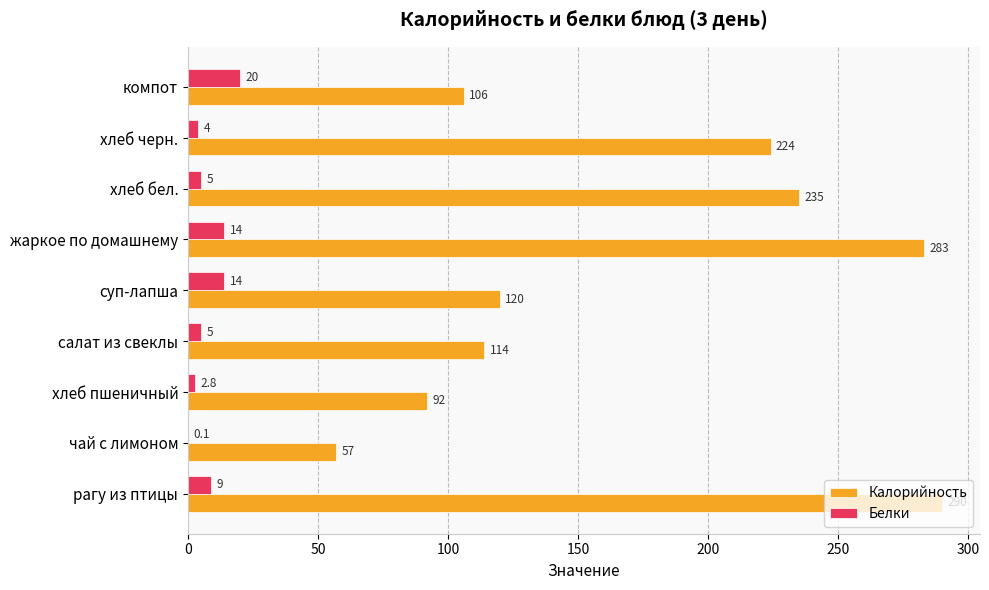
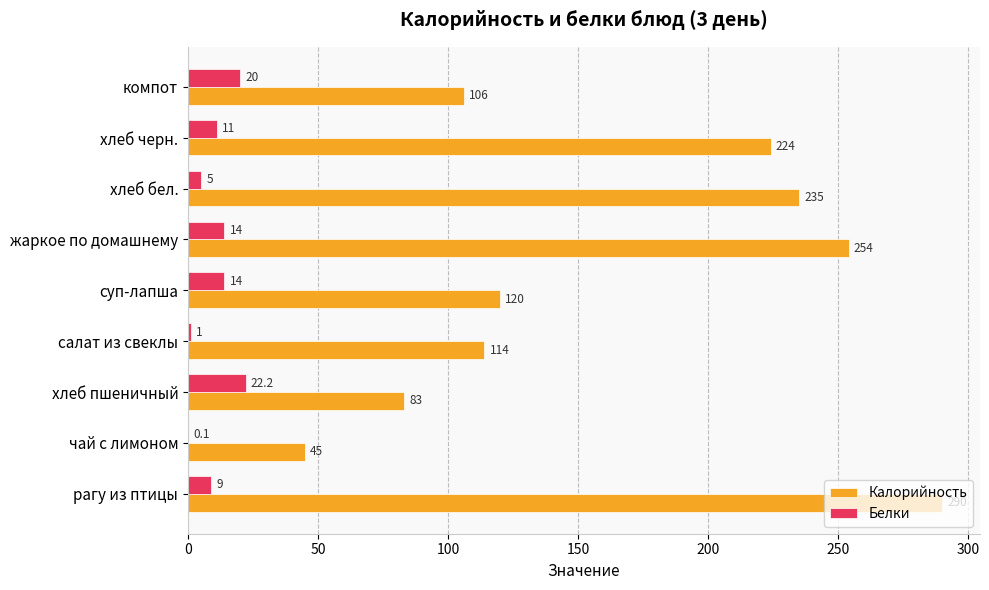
Белки, хлеб черн.: 4 -> 11
Калорийность, жаркое по домашнему: 283 -> 254
Белки, салат из свеклы: 5 -> 1
Белки, хлеб пшеничный: 2.8 -> 22.2
Калорийность, хлеб пшеничный: 92 -> 83
Калорийность, чай с лимоном: 57 -> 45
